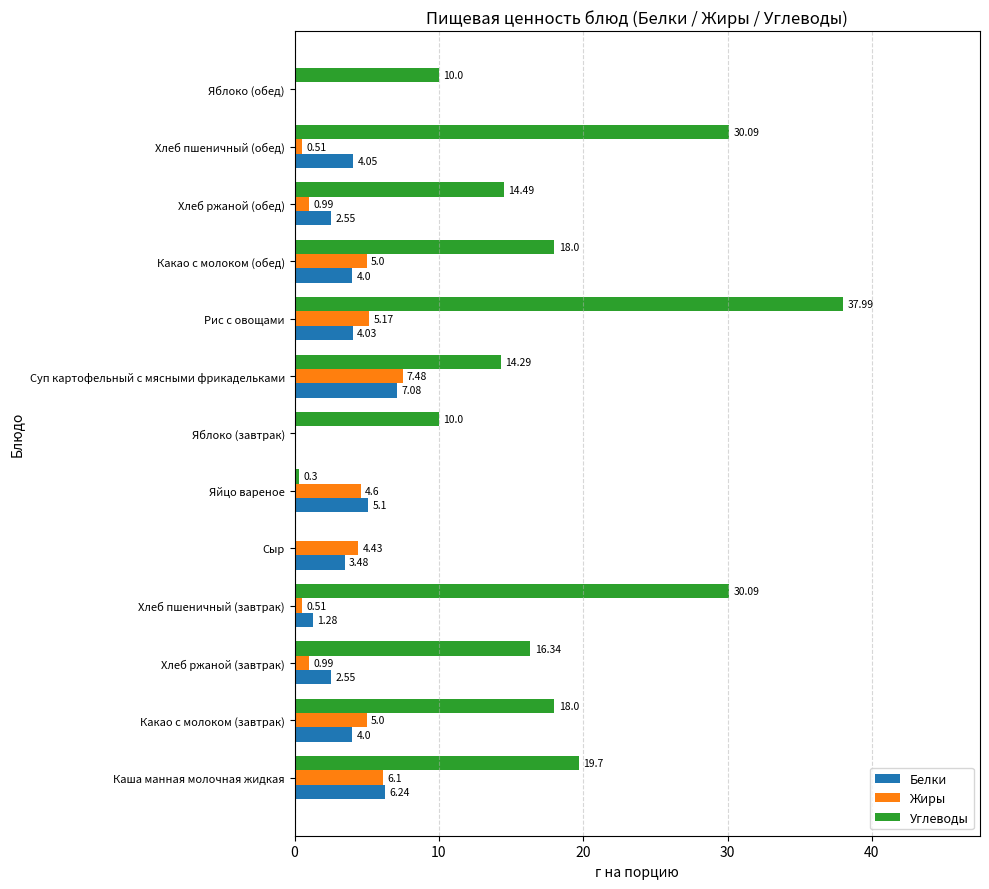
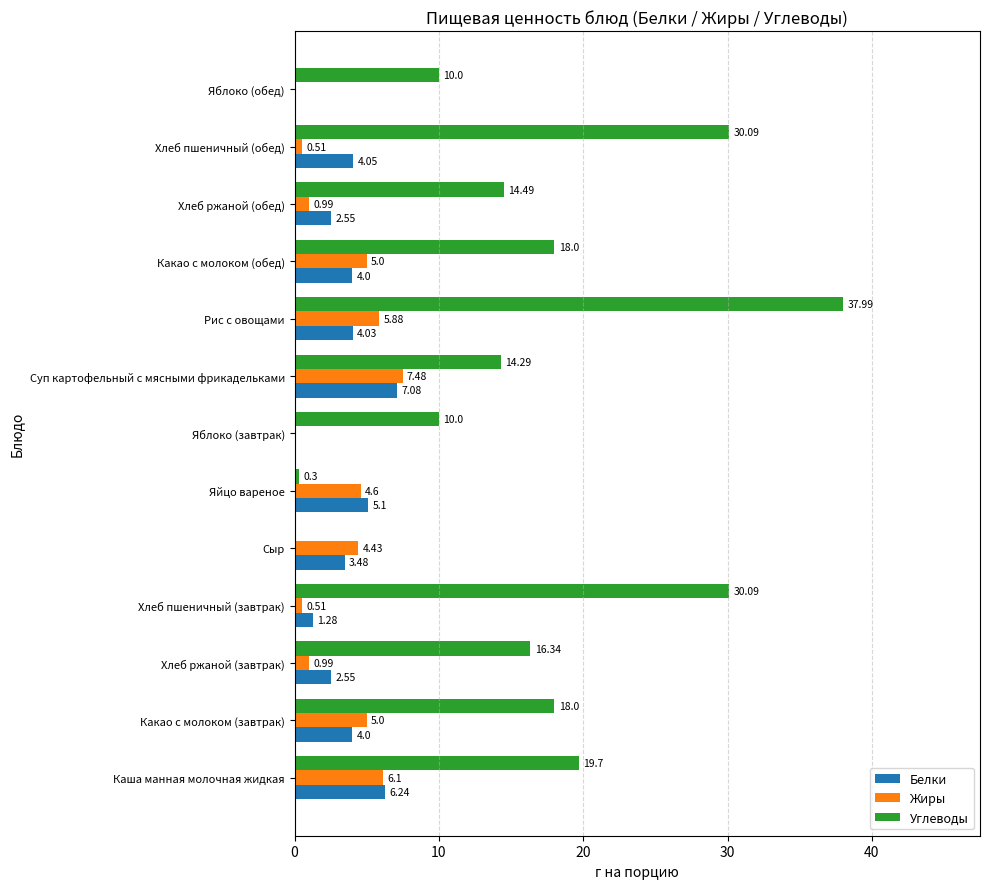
Жиры, Рис с овощами: 5.17 -> 5.88
